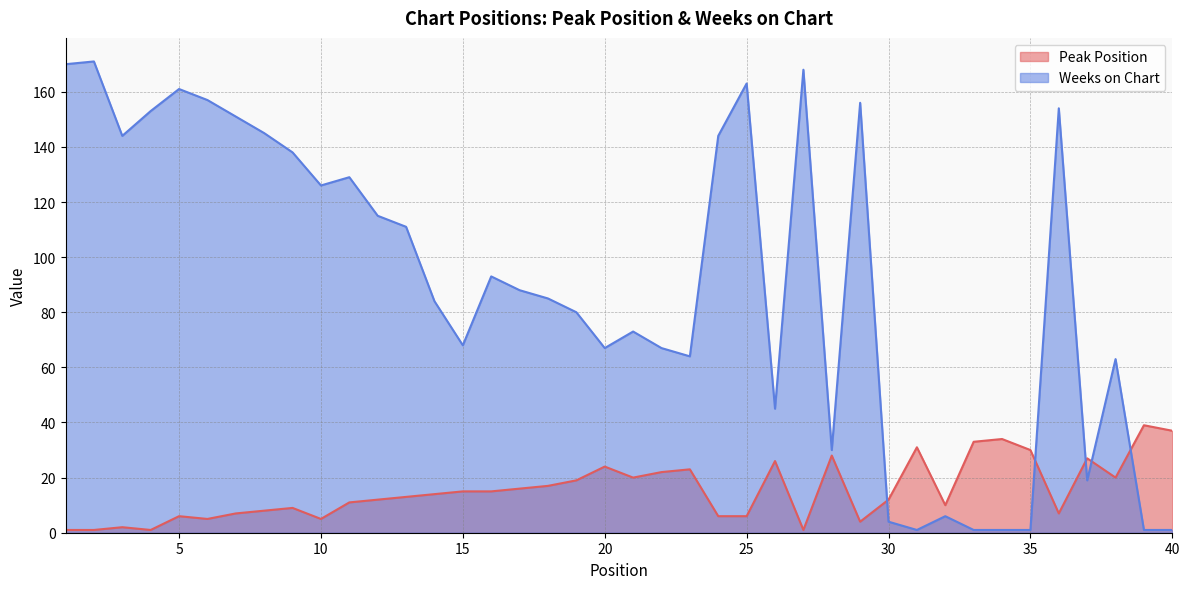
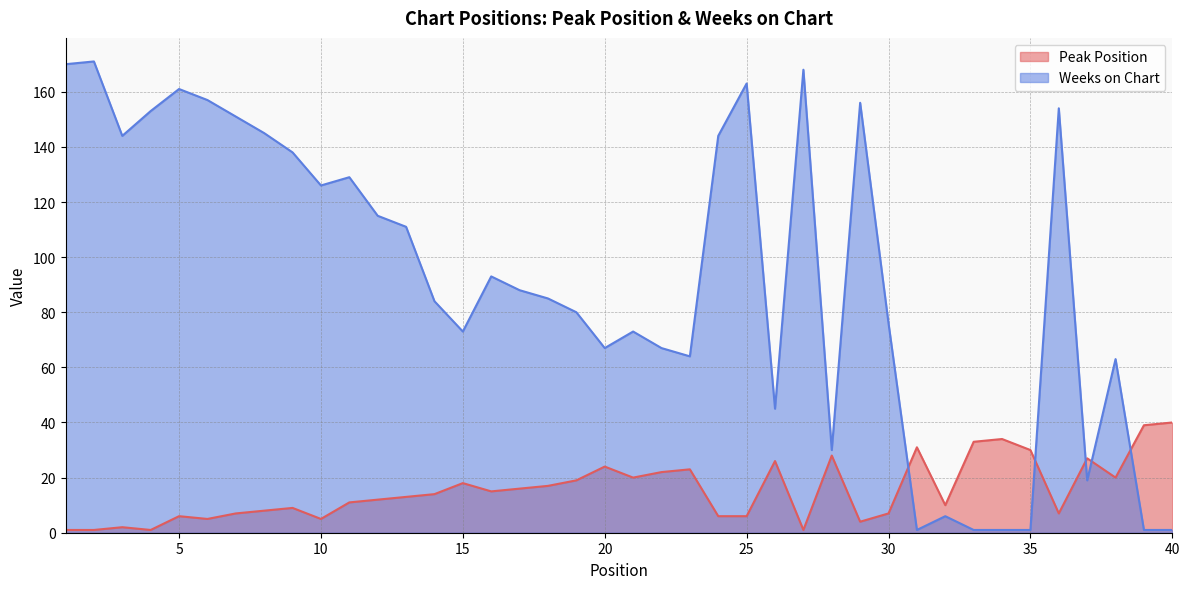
Peak Position, 15: 15 -> 18
Weeks on Chart, 15: 68 -> 73
Peak Position, 30: 12 -> 7
Weeks on Chart, 30: 4 -> 76
Peak Position, 40: 37 -> 40
